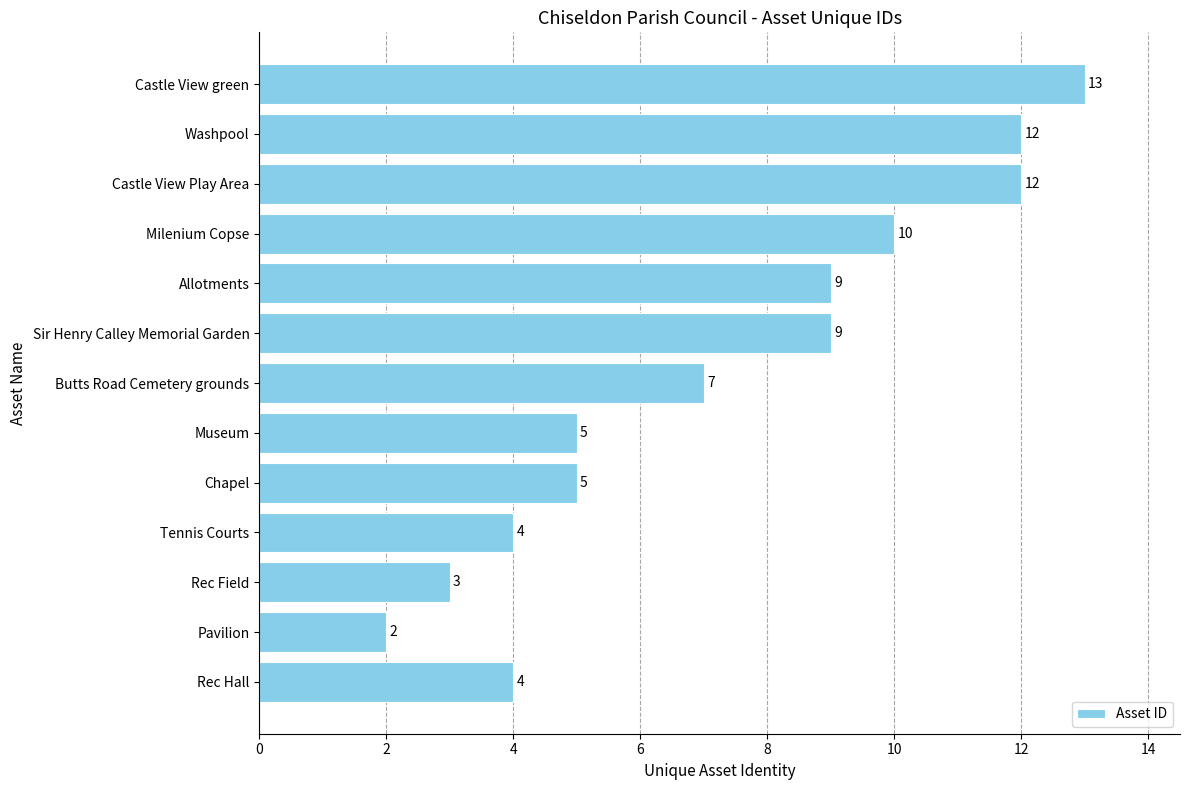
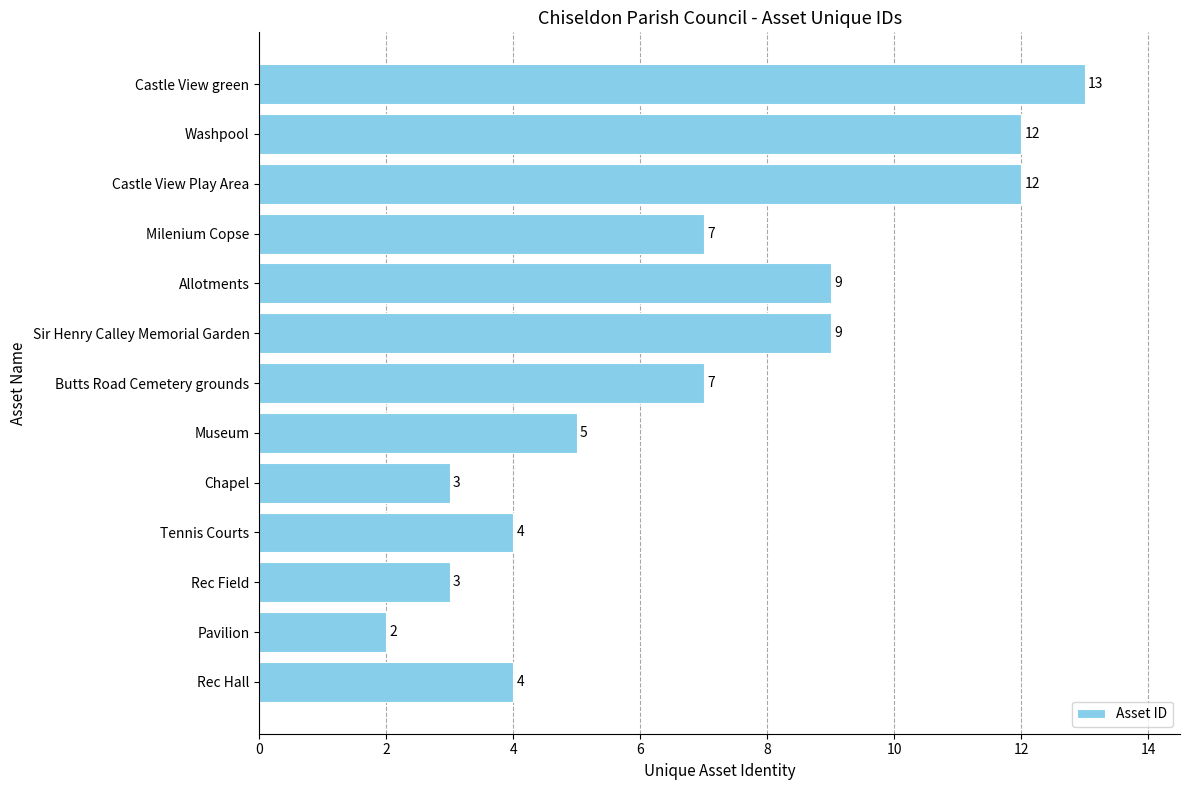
Milenium Copse: 10 -> 7
Chapel: 5 -> 3
